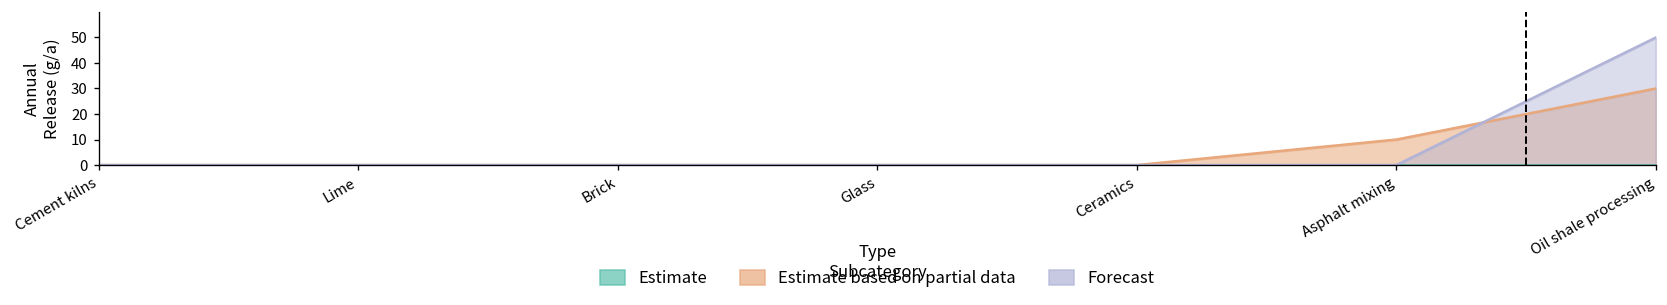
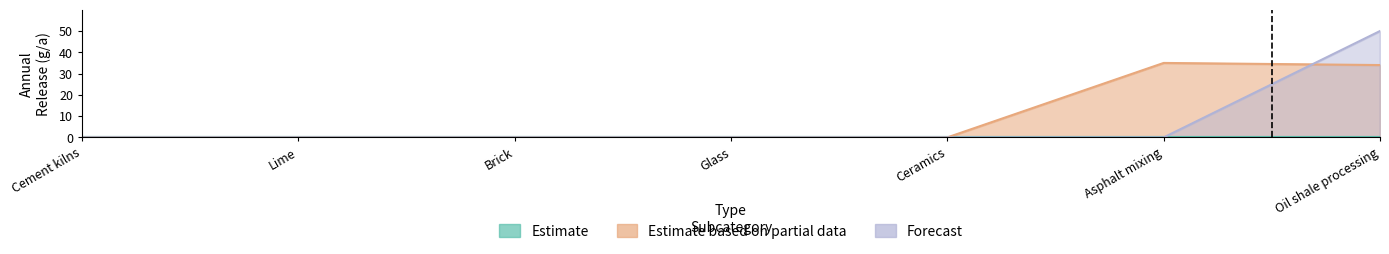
Estimate based on partial data, Asphalt mixing: 10 -> 35
Estimate based on partial data, Oil shale processing: 30 -> 34
